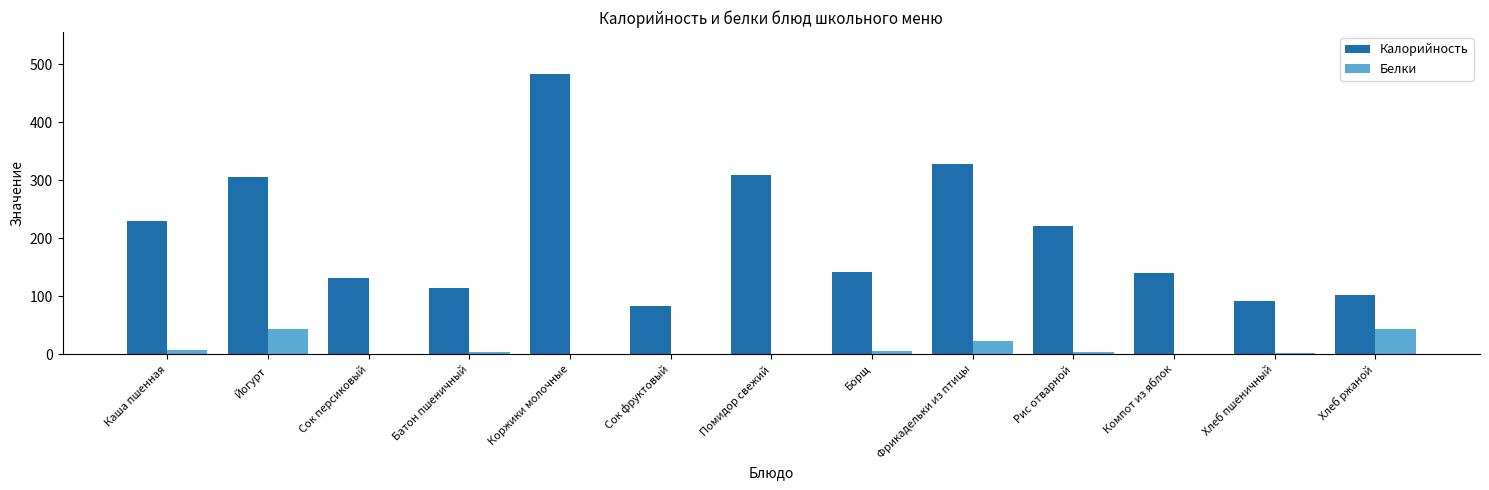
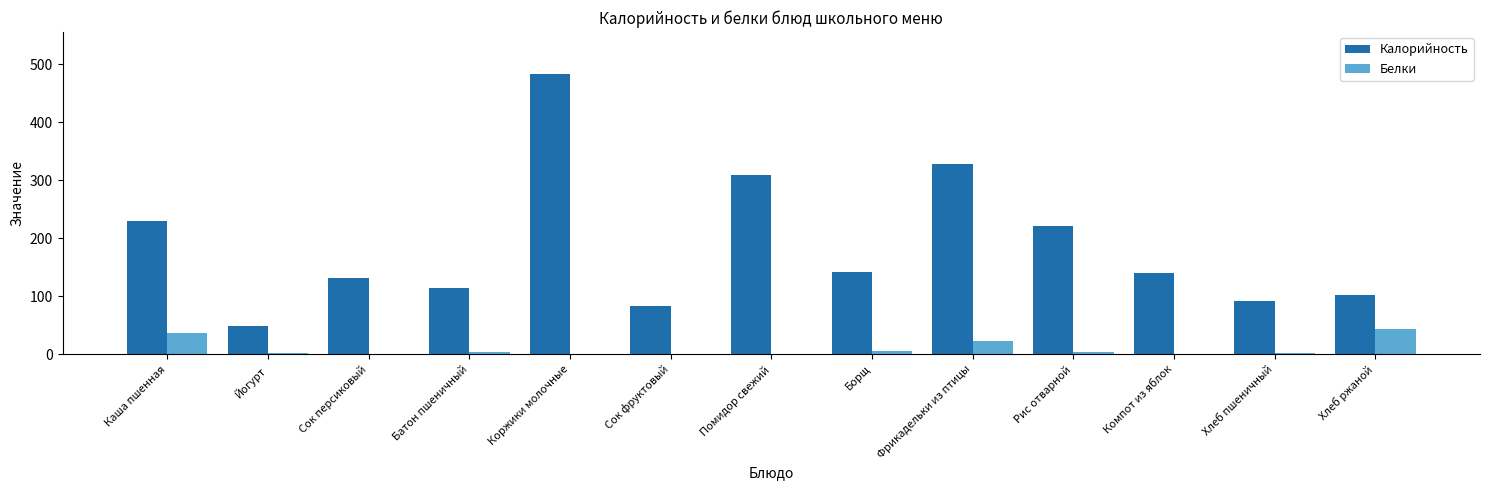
Белки, Каша пшенная: 10 -> 40
Калорийность, Йогурт: 310 -> 50
Белки, Йогурт: 40 -> 0
